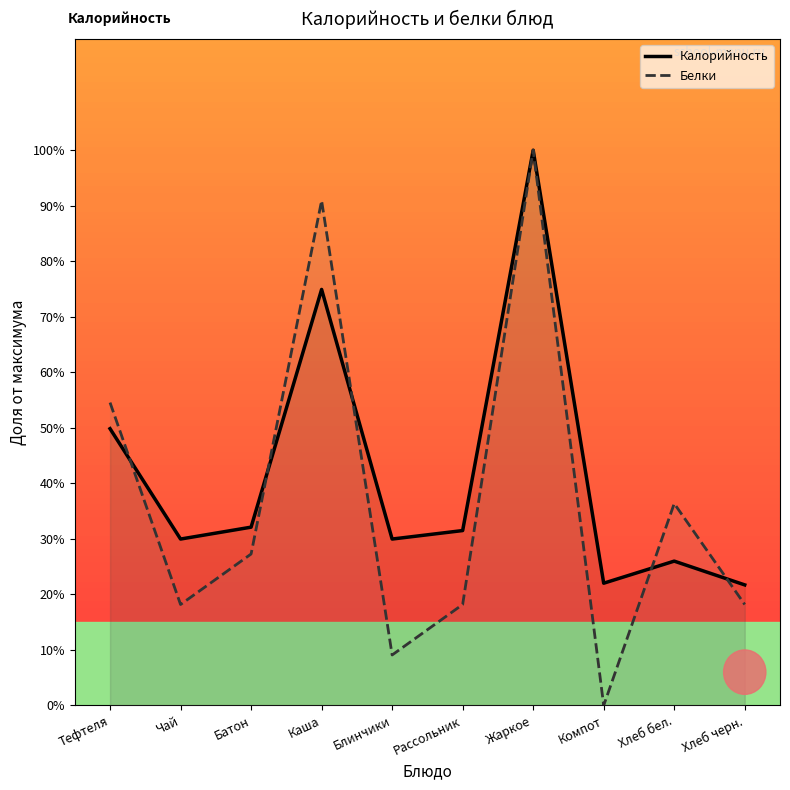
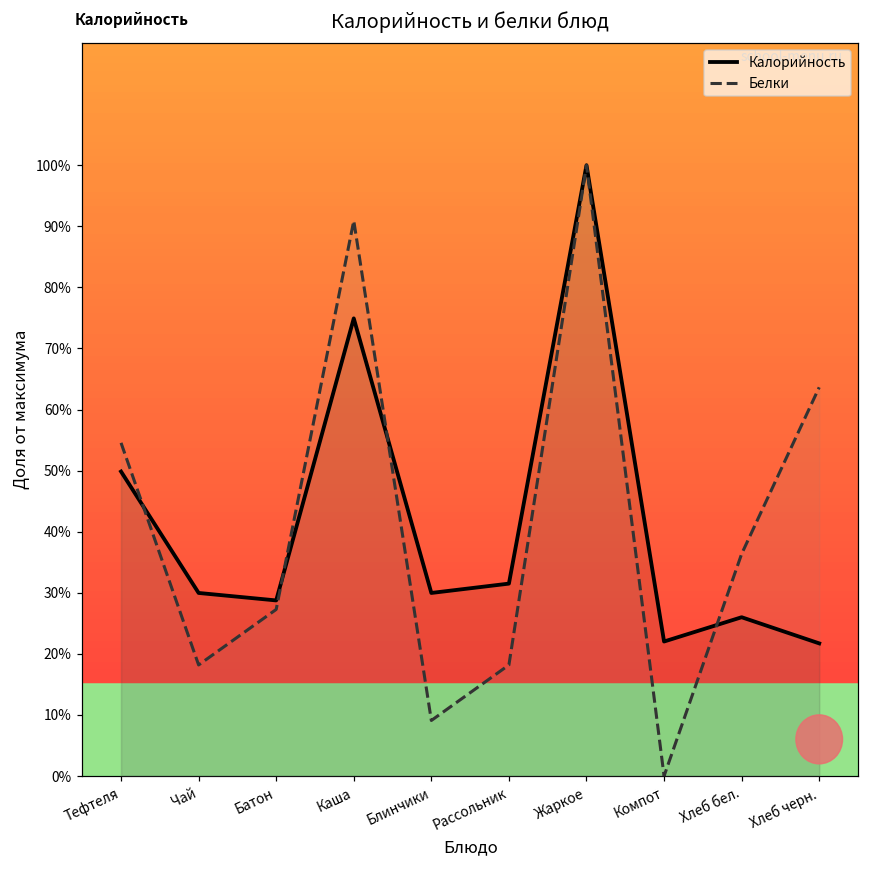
Калорийность, Батон: 32% -> 29%
Белки, Хлеб черн.: 18% -> 64%
